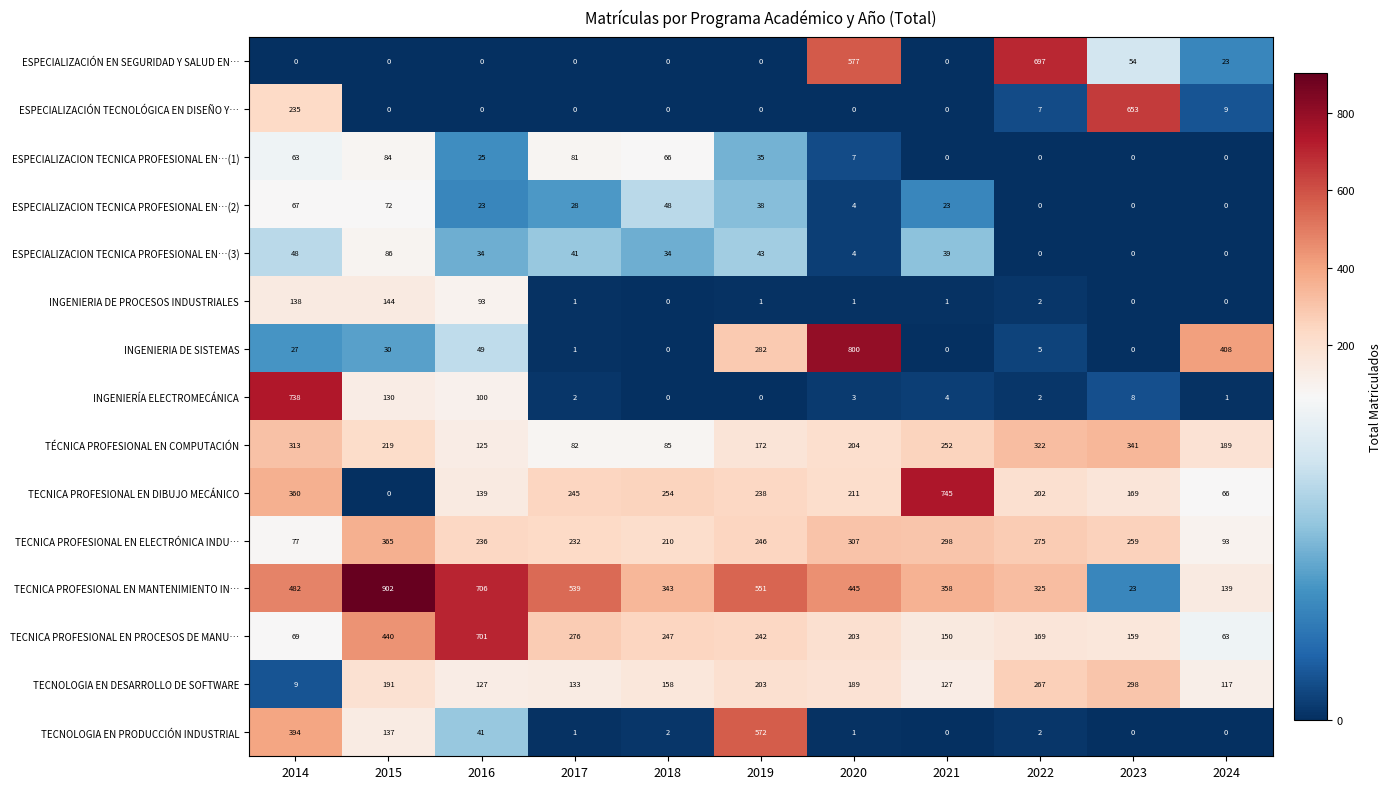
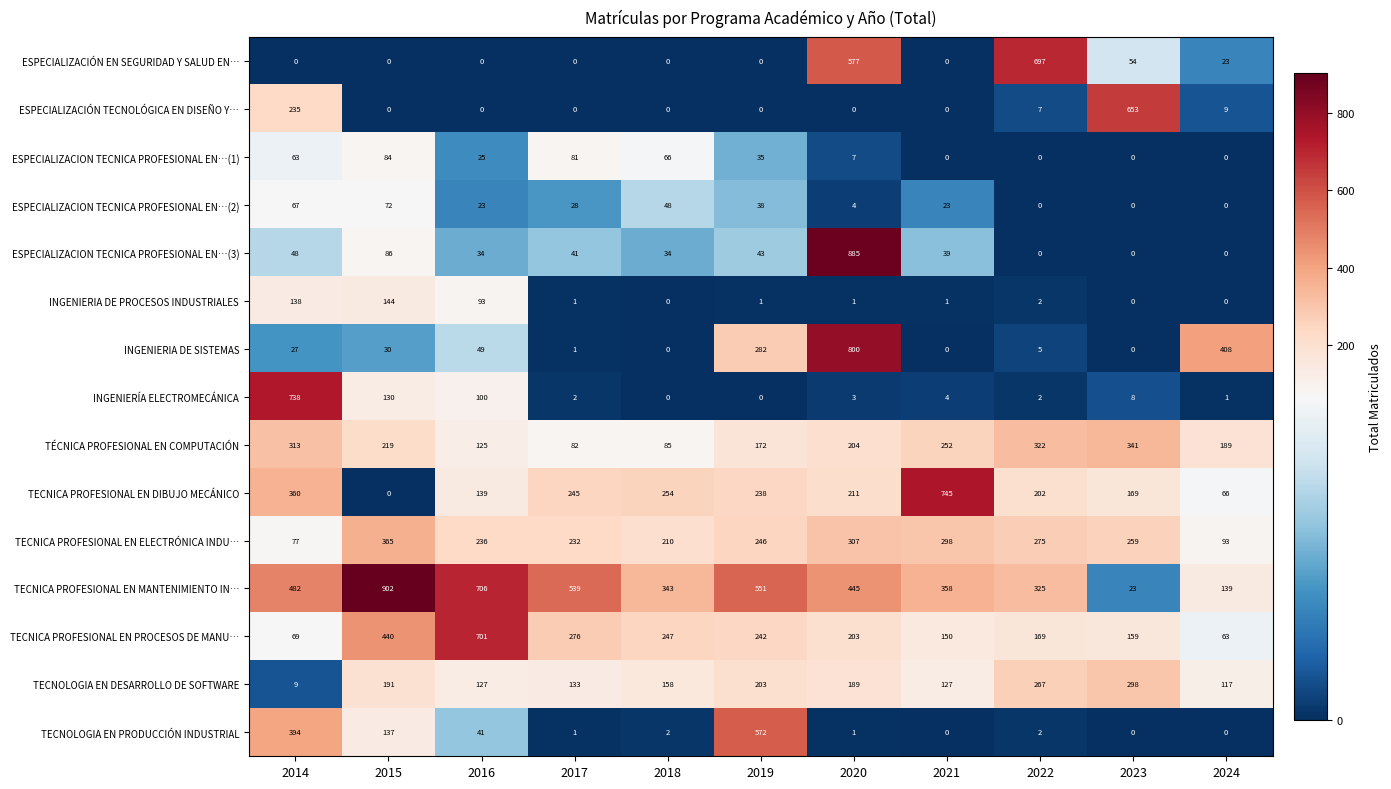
ESPECIALIZACION TECNICA PROFESIONAL EN…(3), 2020: 4 -> 885
